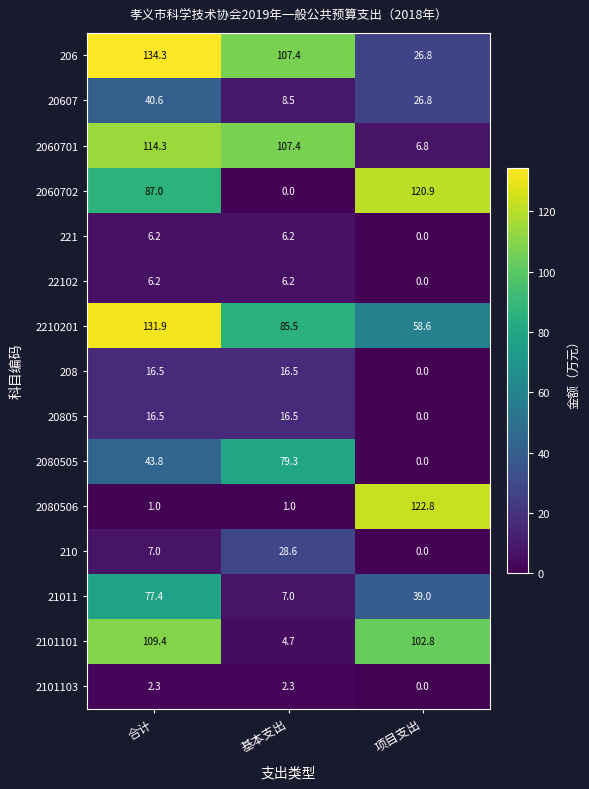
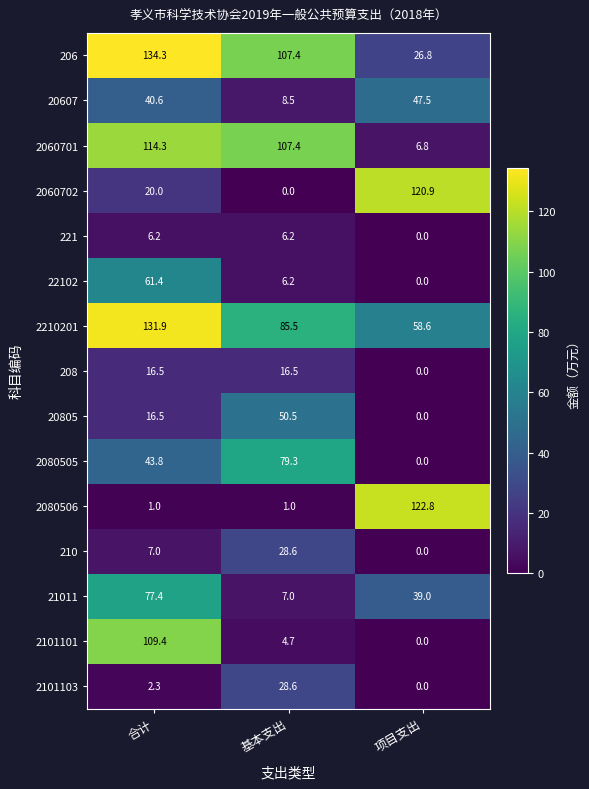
20607, 项目支出: 26.8 -> 47.5
2060702, 合计: 87.0 -> 20.0
22102, 合计: 6.2 -> 61.4
20805, 基本支出: 16.5 -> 50.5
2101101, 项目支出: 102.8 -> 0.0
2101103, 基本支出: 2.3 -> 28.6
